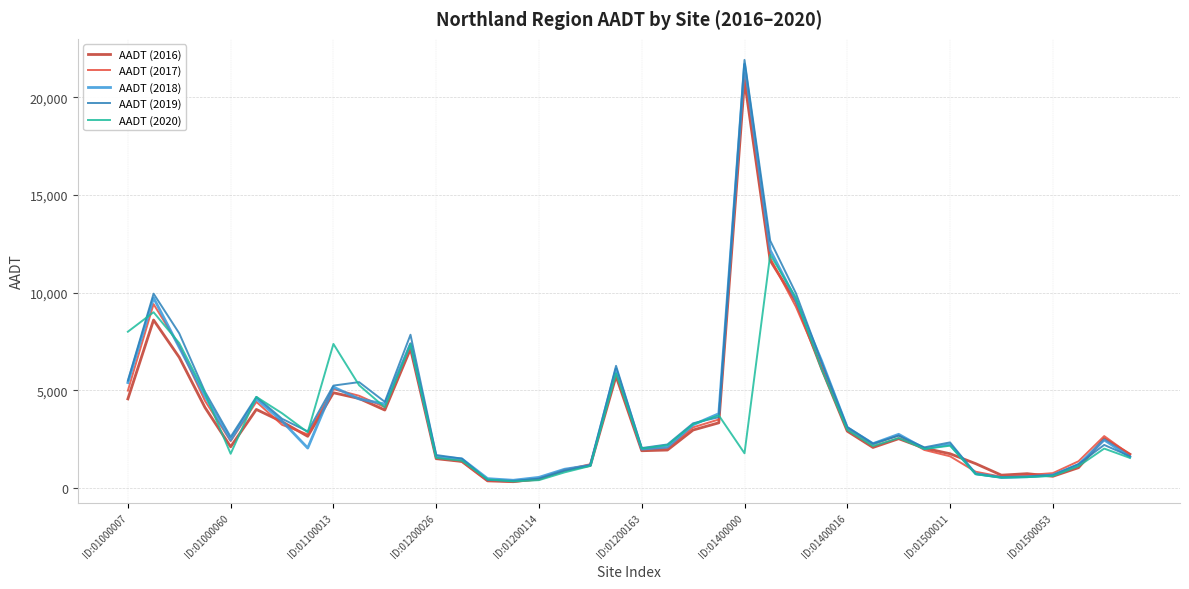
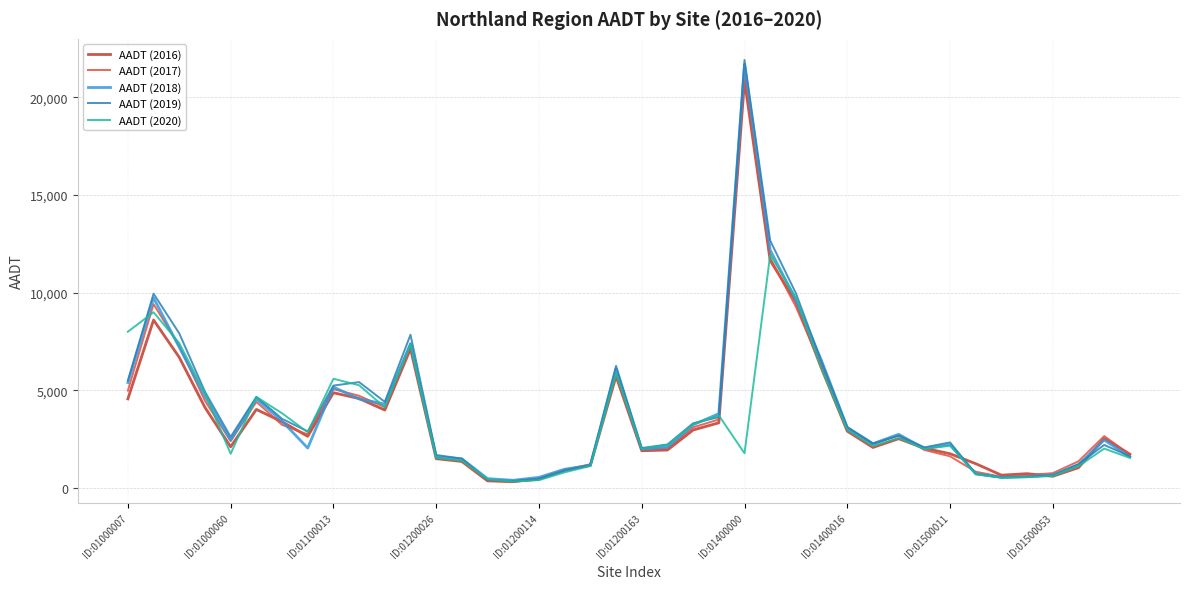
AADT (2020), ID:01100013: 7,400 -> 5,600
